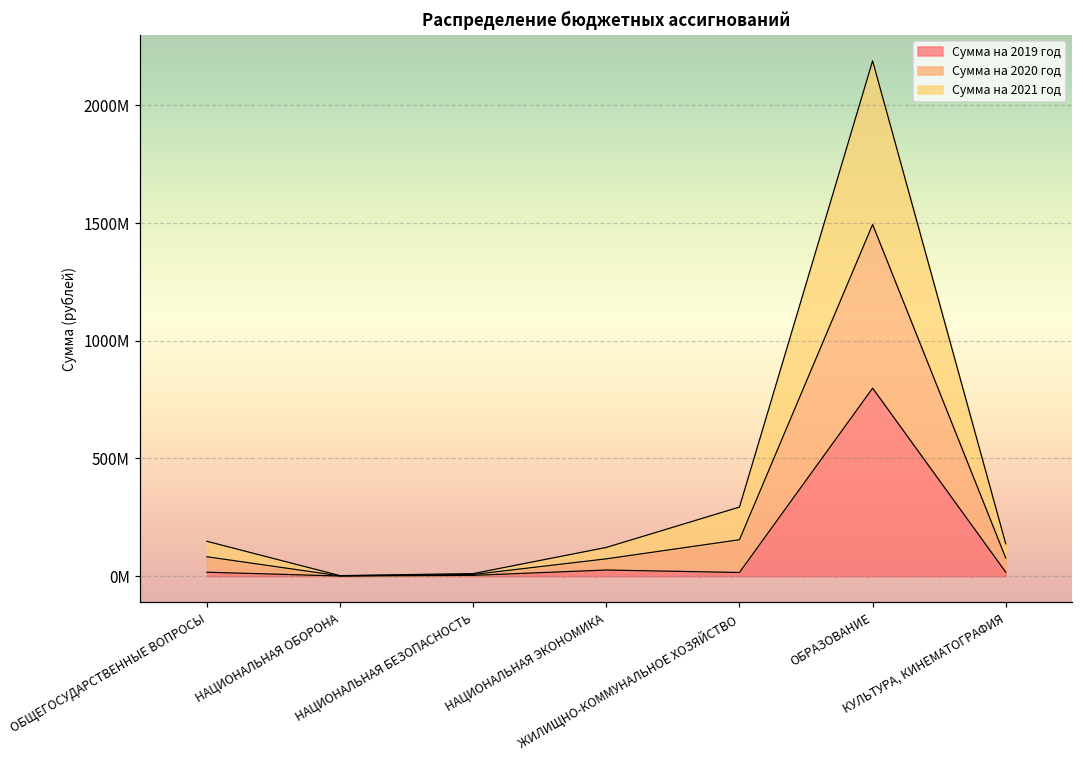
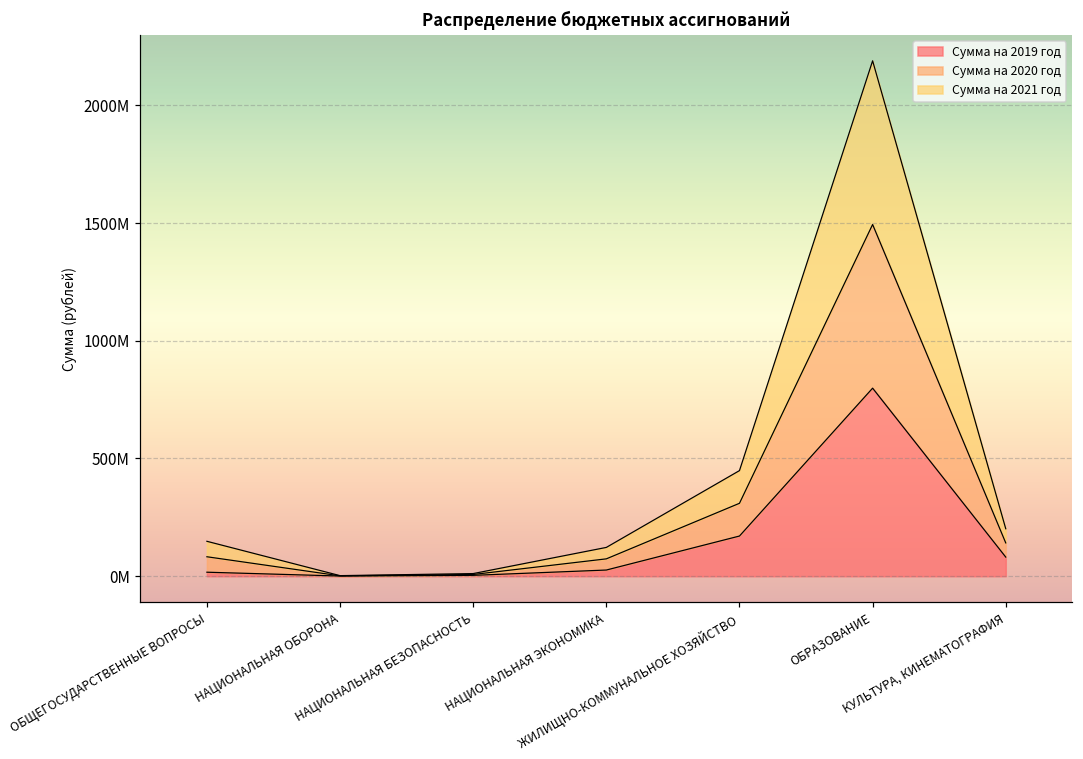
Сумма на 2019 год, ЖИЛИЩНО-КОММУНАЛЬНОЕ ХОЗЯЙСТВО: 20000000 -> 170000000
Сумма на 2019 год, КУЛЬТУРА, КИНЕМАТОГРАФИЯ: 20000000 -> 80000000
